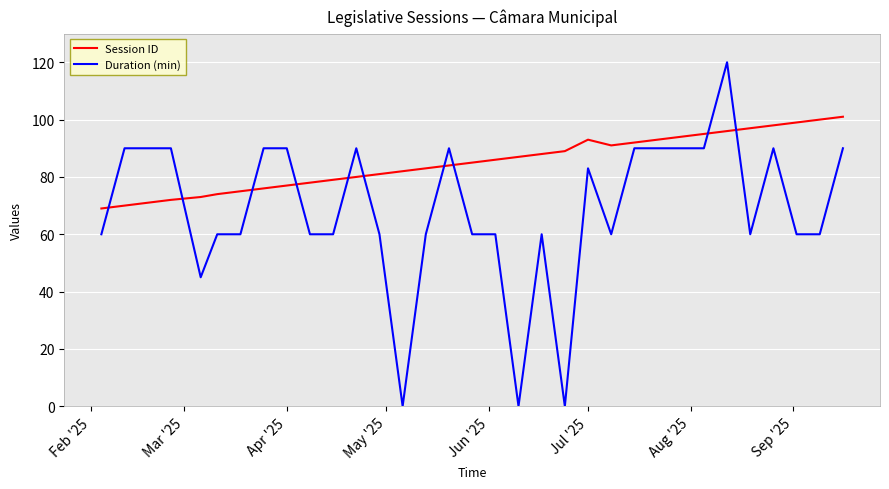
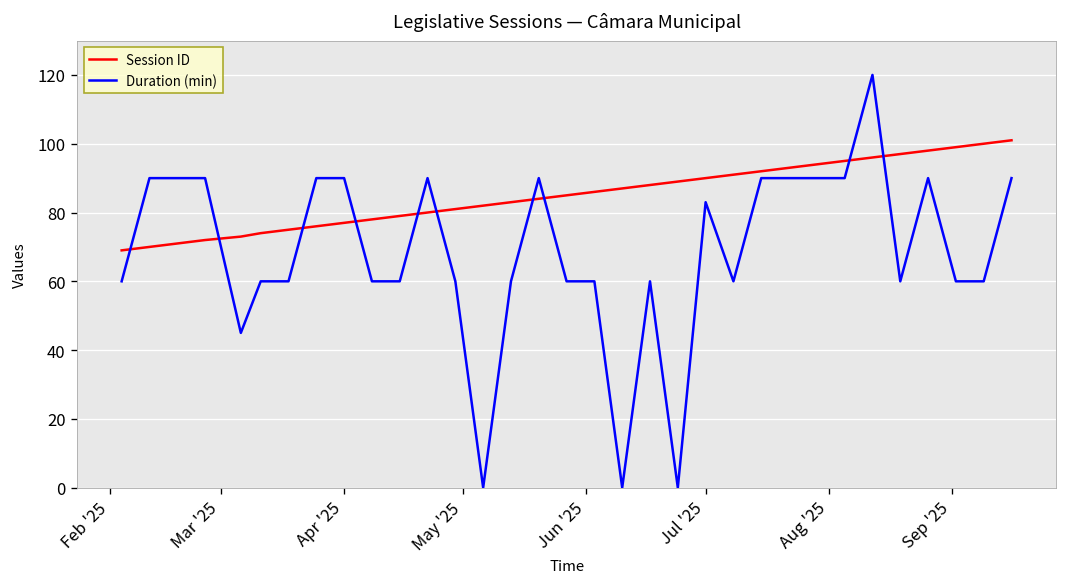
Session ID, Jul '25: 93 -> 90
